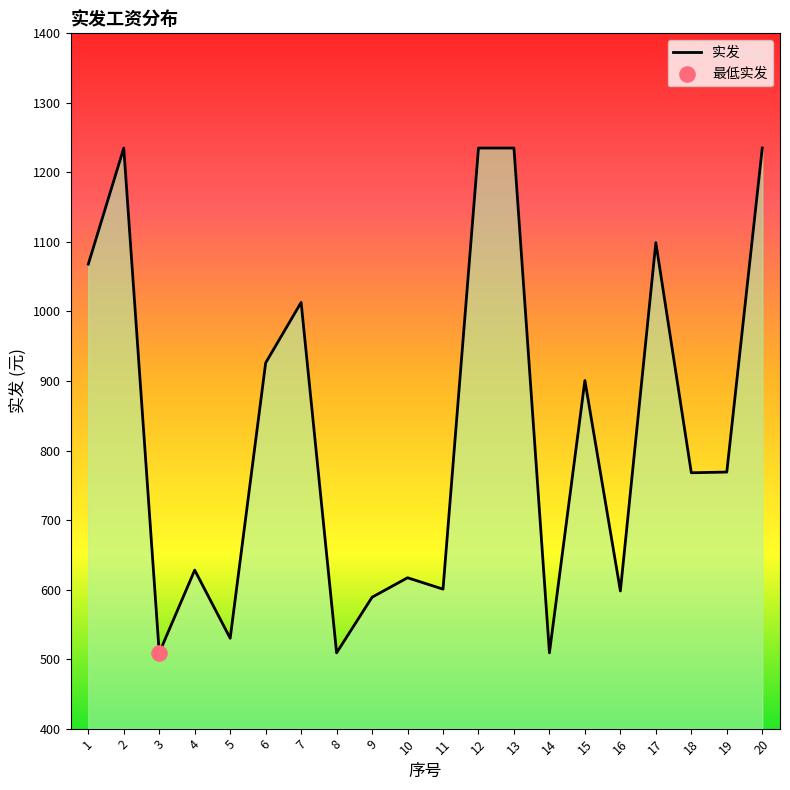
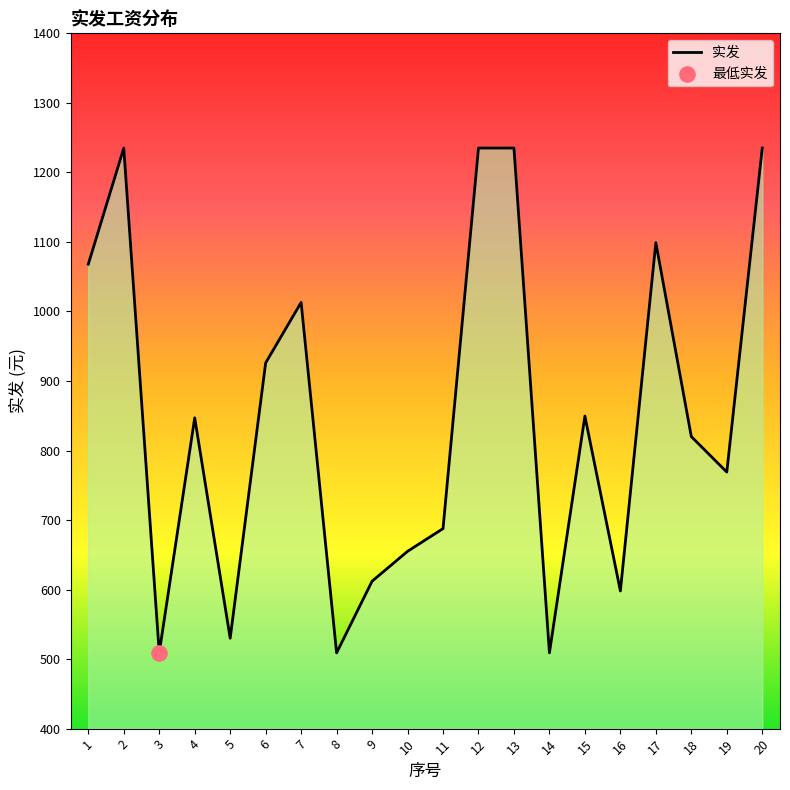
实发, 4: 630 -> 850
实发, 9: 590 -> 610
实发, 10: 620 -> 660
实发, 11: 600 -> 690
实发, 15: 900 -> 850
实发, 18: 770 -> 820
